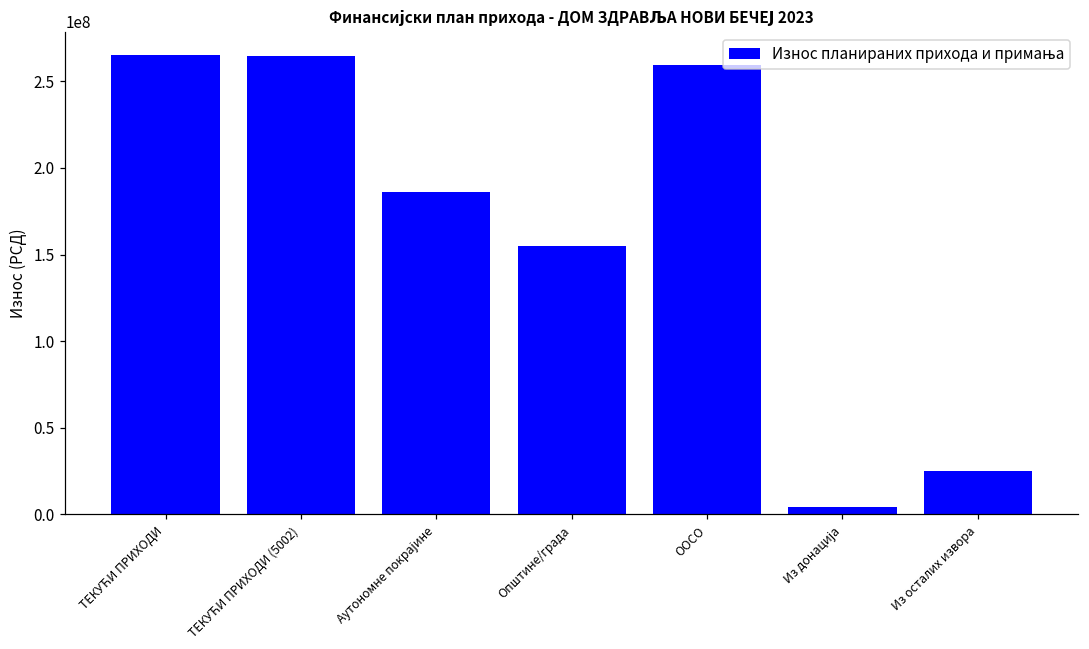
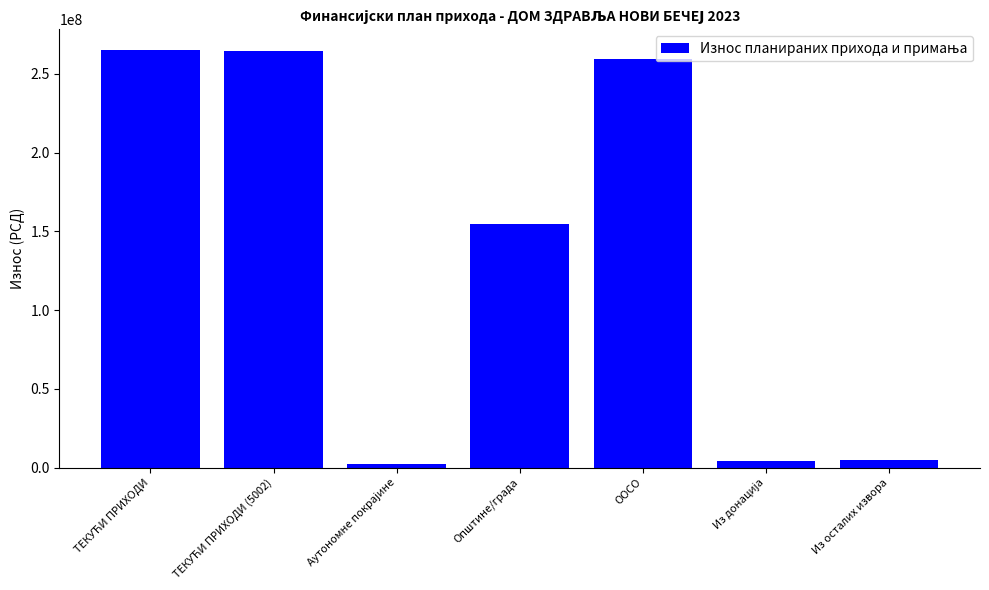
Аутономне покрајине: 186000000 -> 2000000
Из осталих извора: 25000000 -> 5000000
